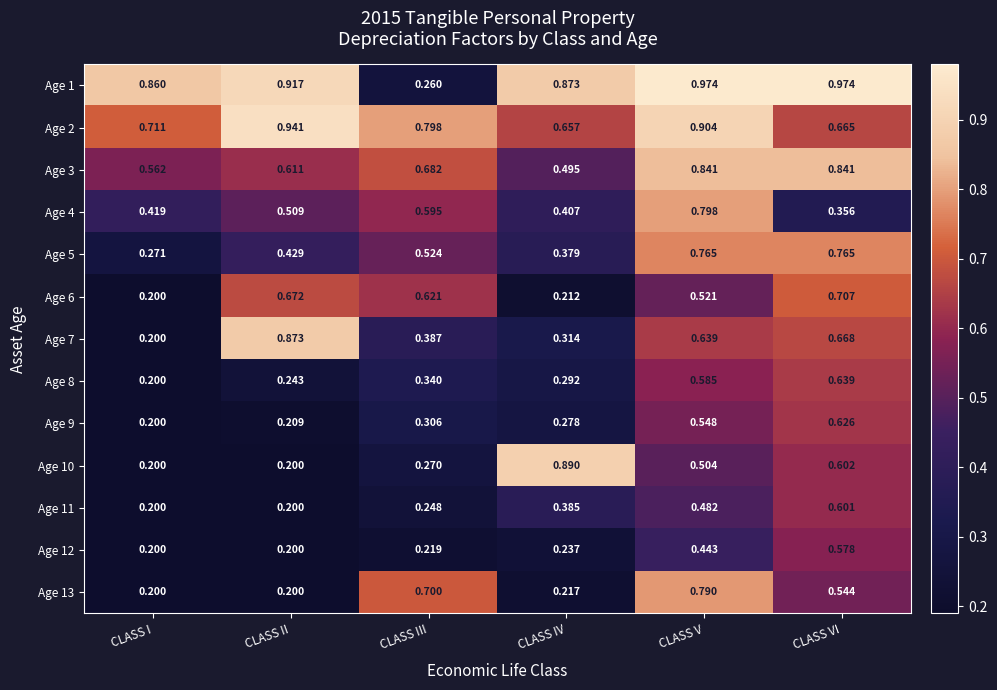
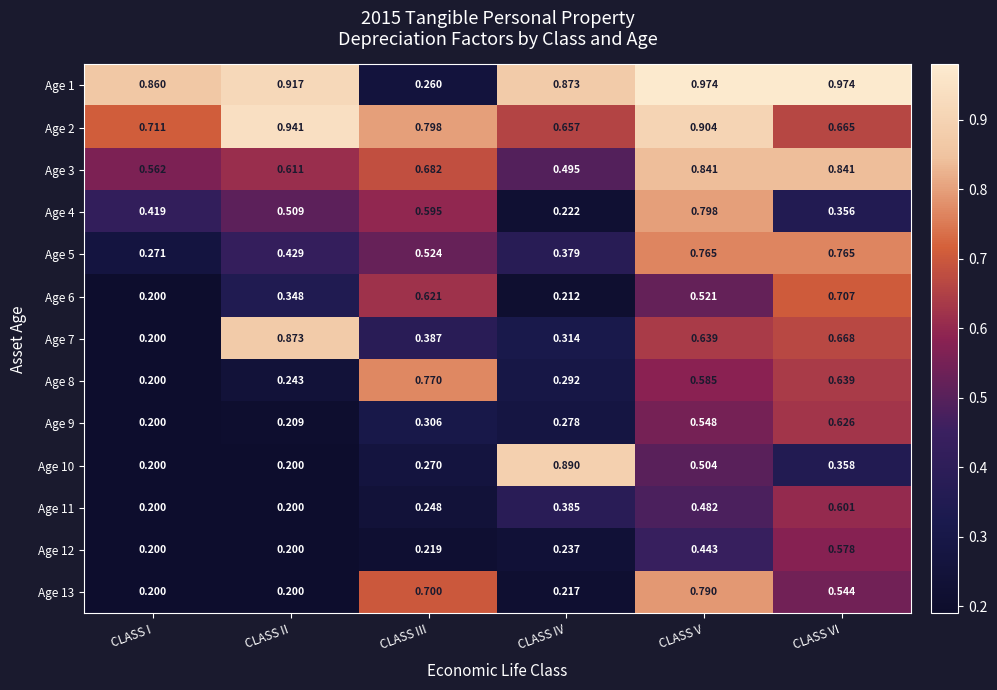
Age 4, CLASS IV: 0.407 -> 0.222
Age 6, CLASS II: 0.672 -> 0.348
Age 8, CLASS III: 0.340 -> 0.770
Age 10, CLASS VI: 0.602 -> 0.358
